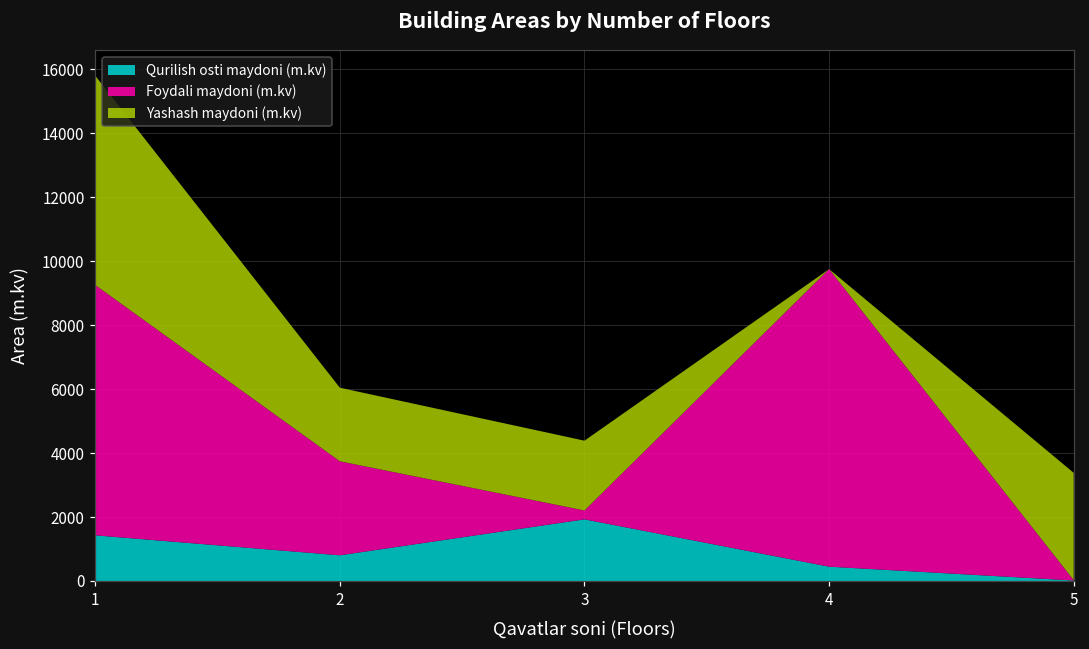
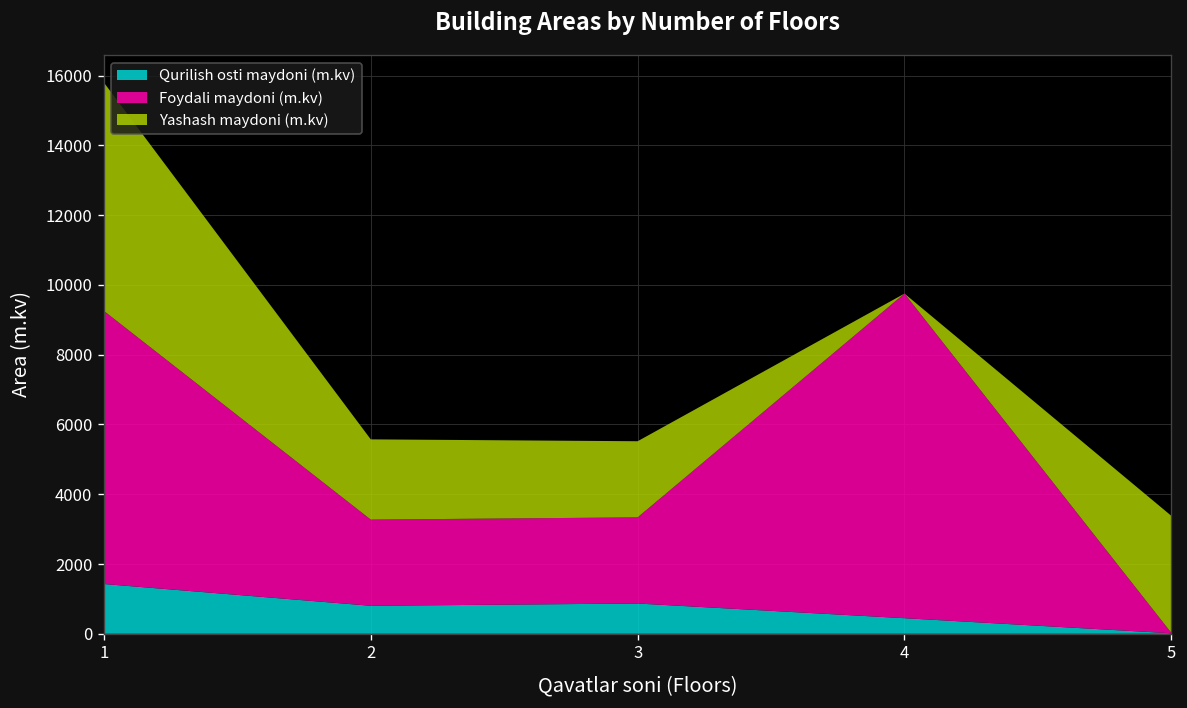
Foydali maydoni (m.kv), 2: 2900 -> 2500
Qurilish osti maydoni (m.kv), 3: 1900 -> 900
Foydali maydoni (m.kv), 3: 300 -> 2500
